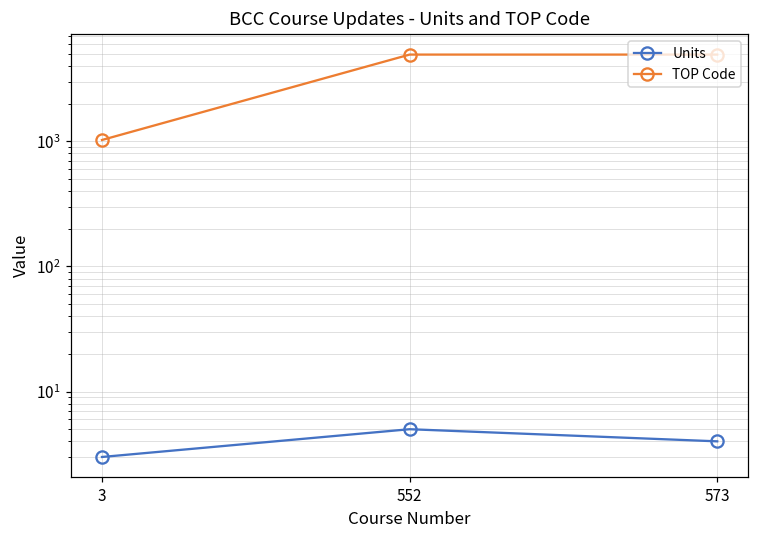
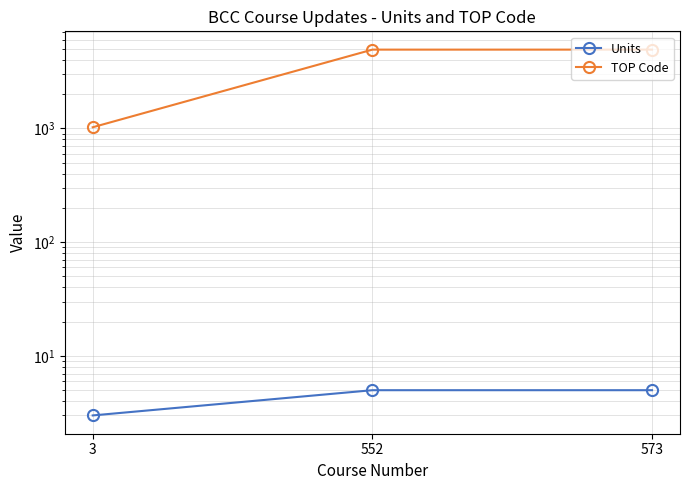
Units, 573: 4 -> 5
